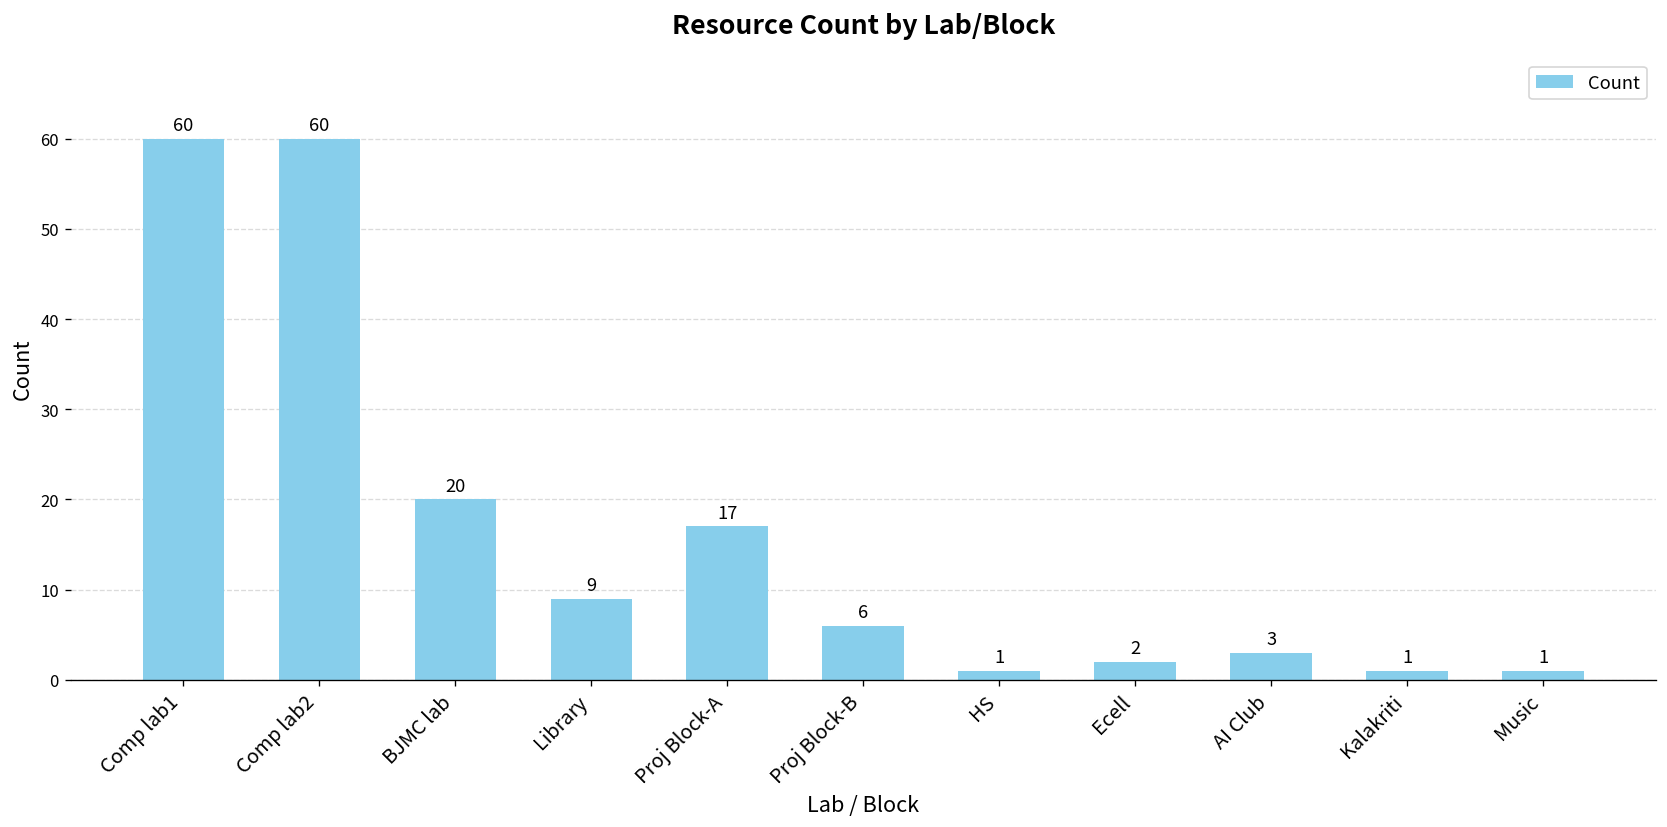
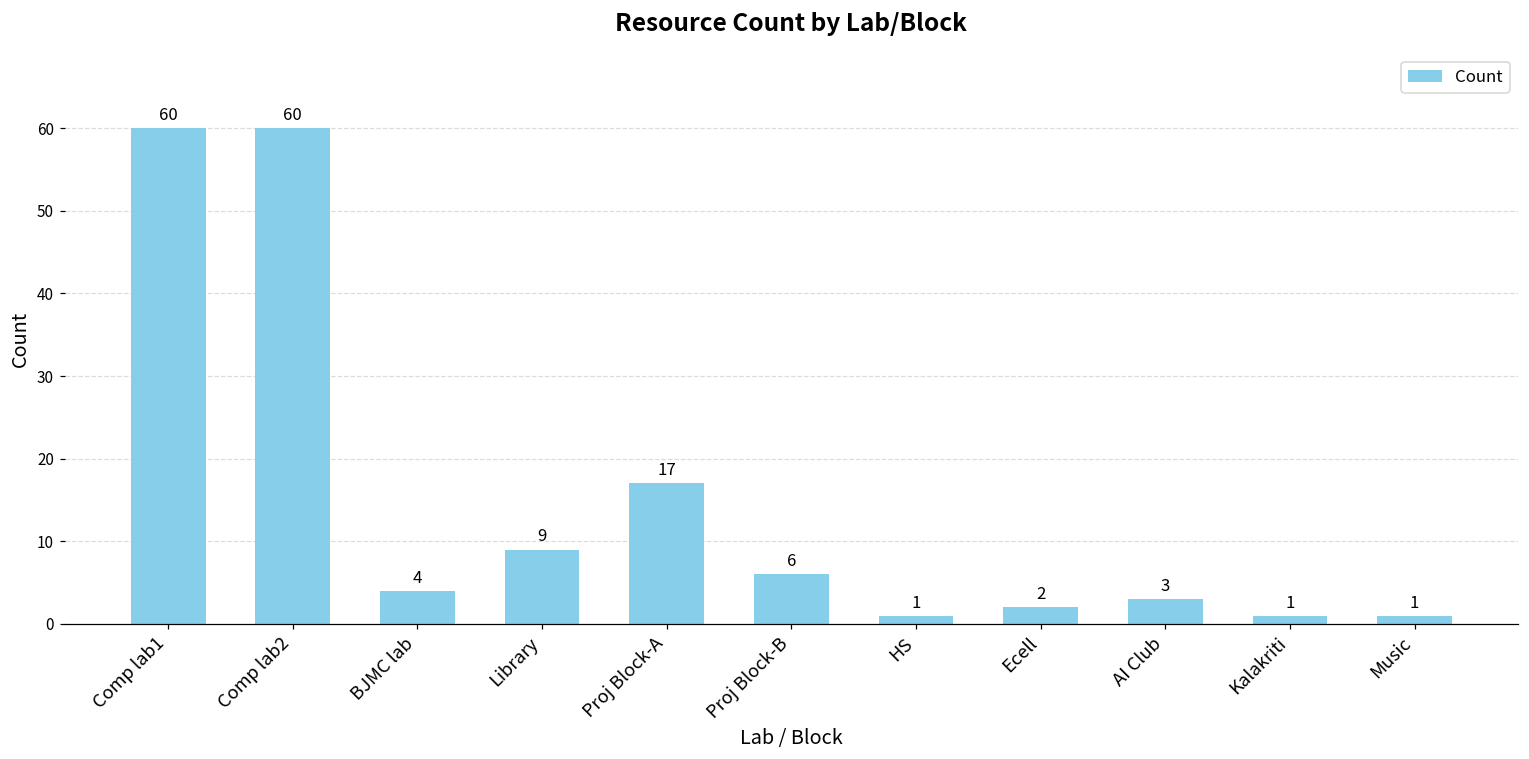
BJMC lab: 20 -> 4
